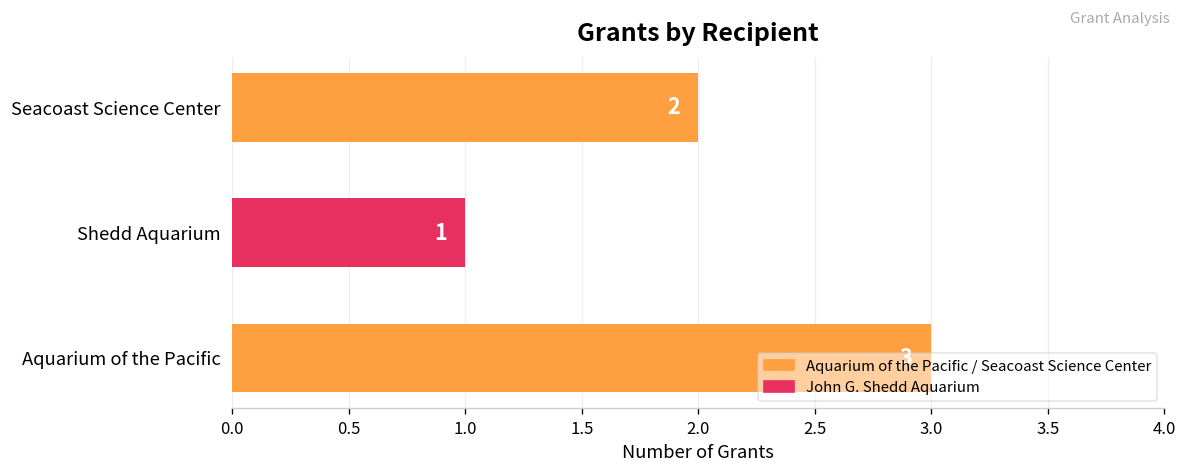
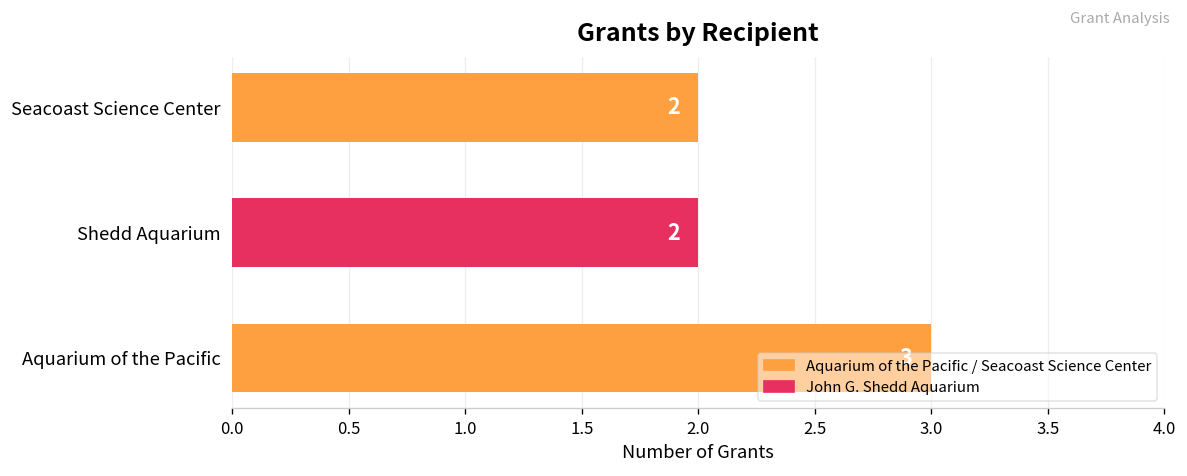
Shedd Aquarium: 1 -> 2
